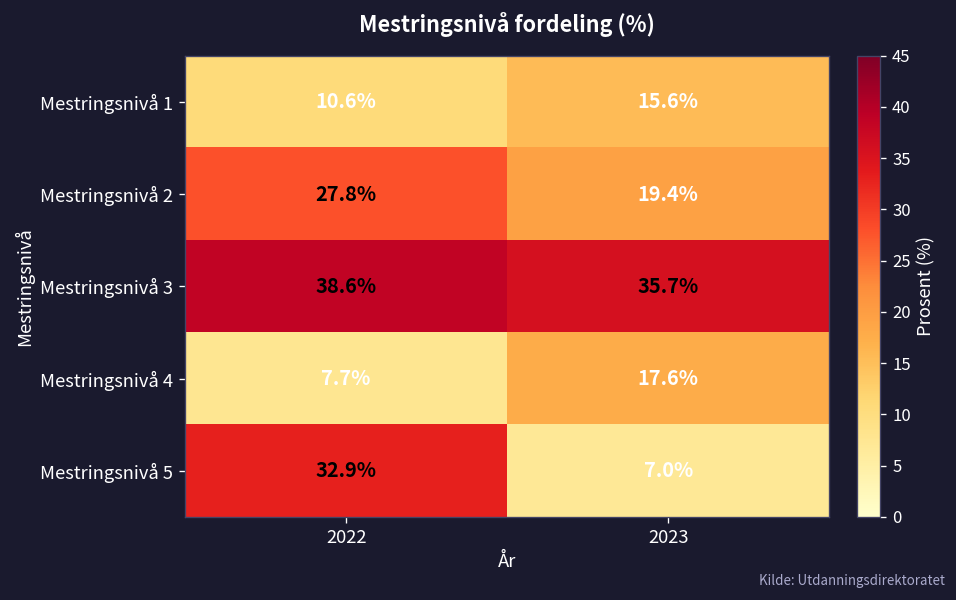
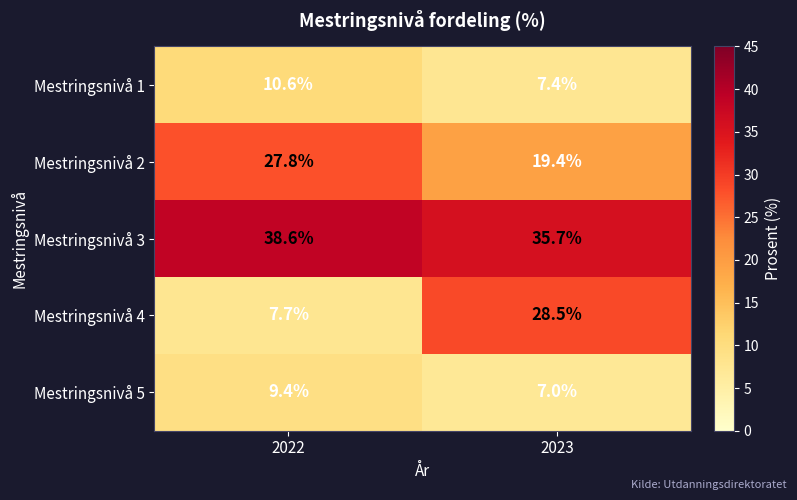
Mestringsnivå 1, 2023: 15.6% -> 7.4%
Mestringsnivå 4, 2023: 17.6% -> 28.5%
Mestringsnivå 5, 2022: 32.9% -> 9.4%
